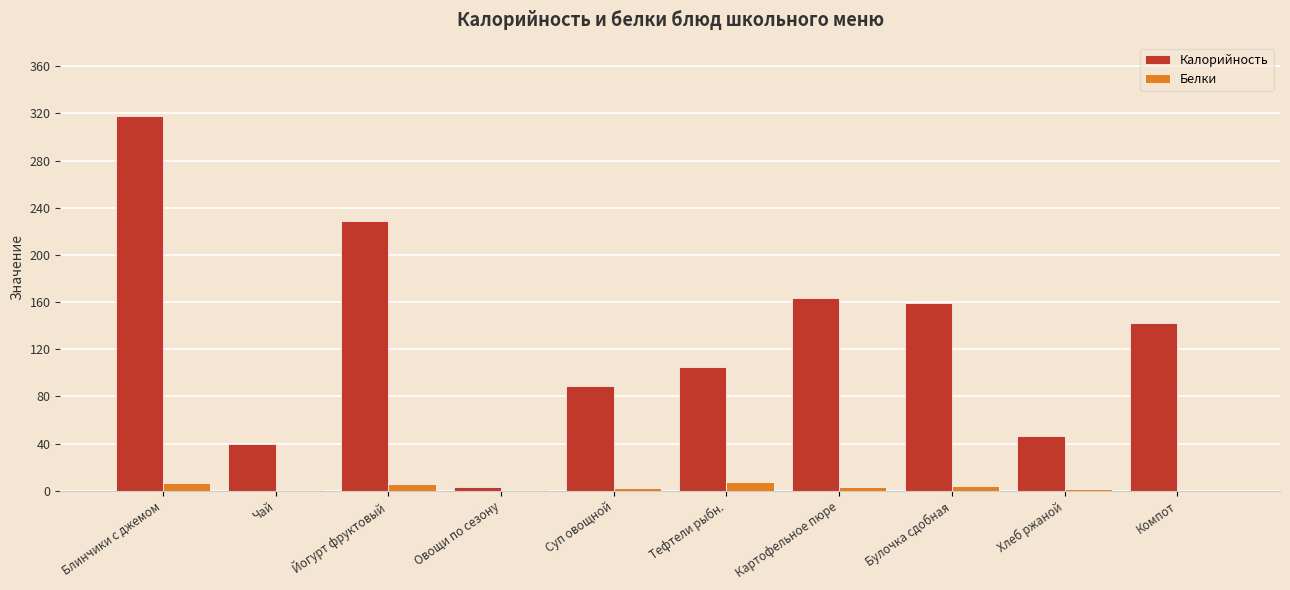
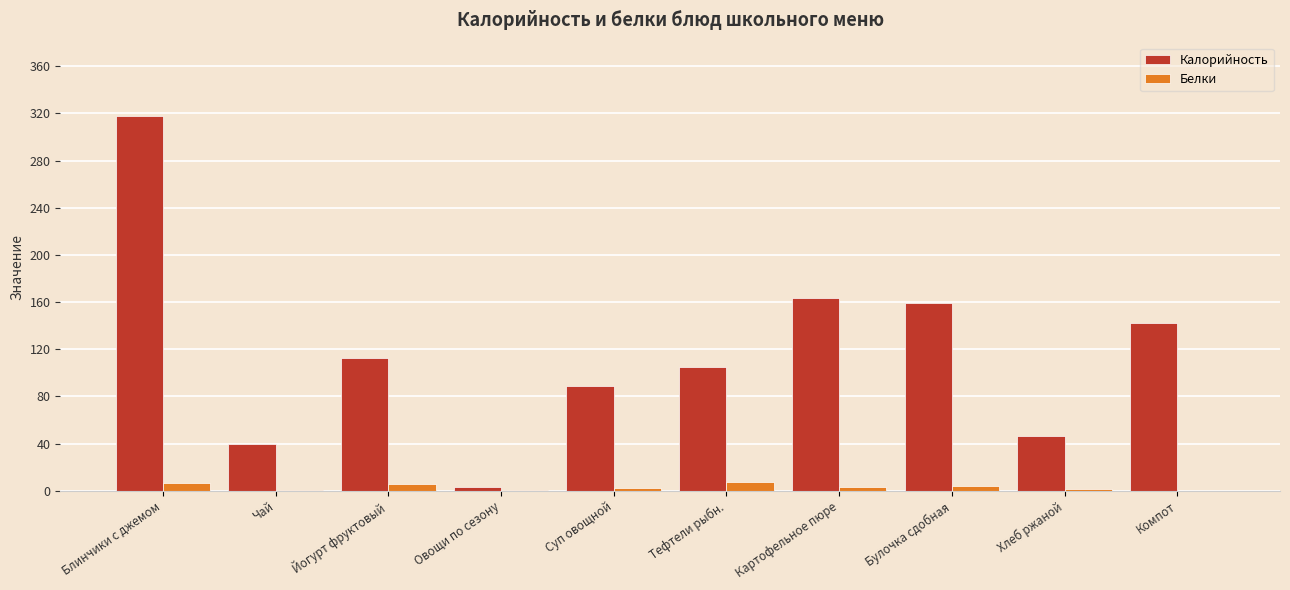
Калорийность, Йогурт фруктовый: 229 -> 113
